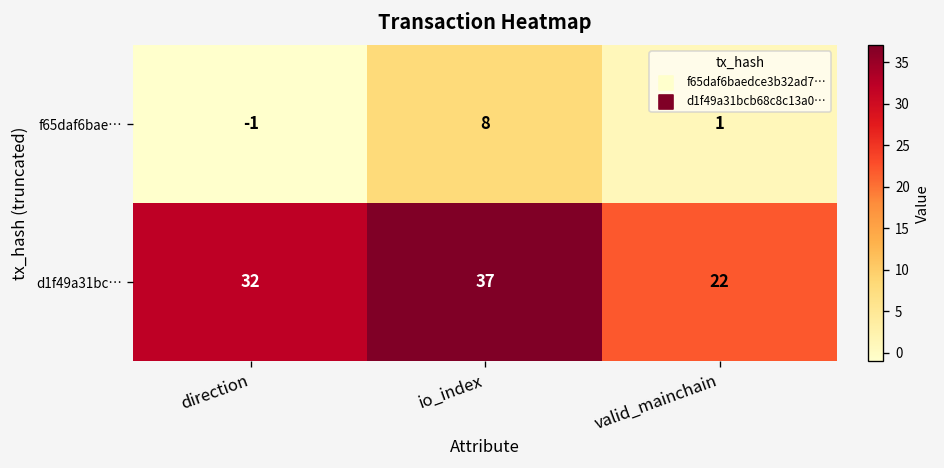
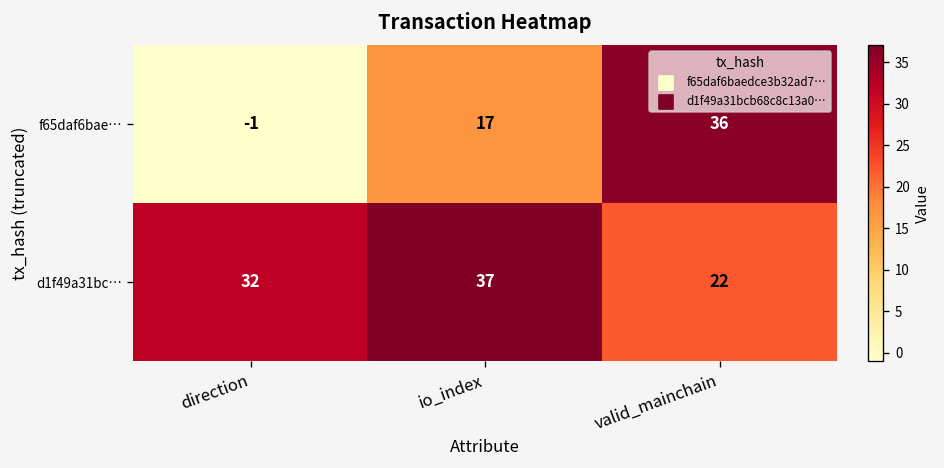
f65daf6bae…, io_index: 8 -> 17
f65daf6bae…, valid_mainchain: 1 -> 36
